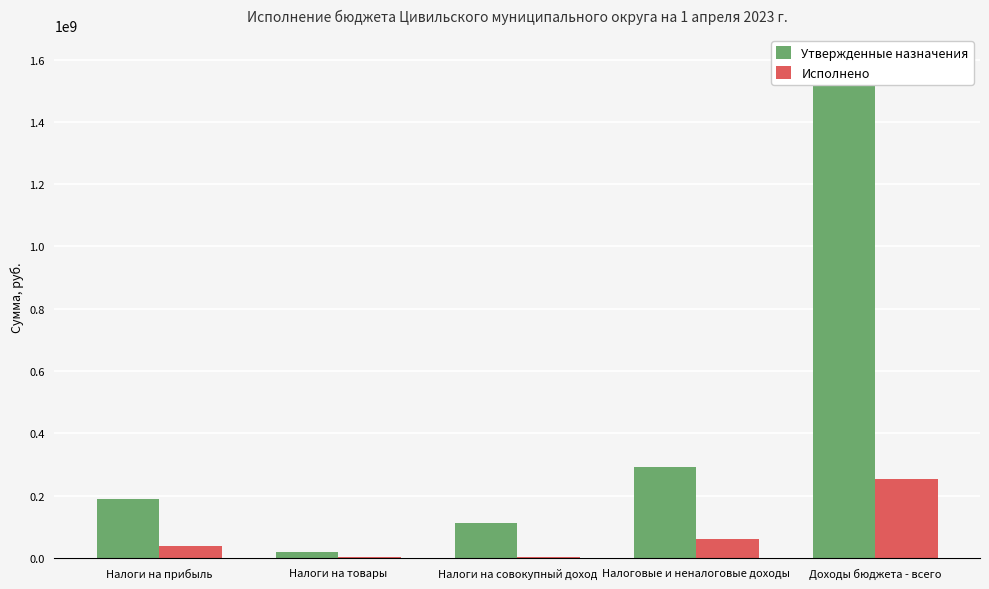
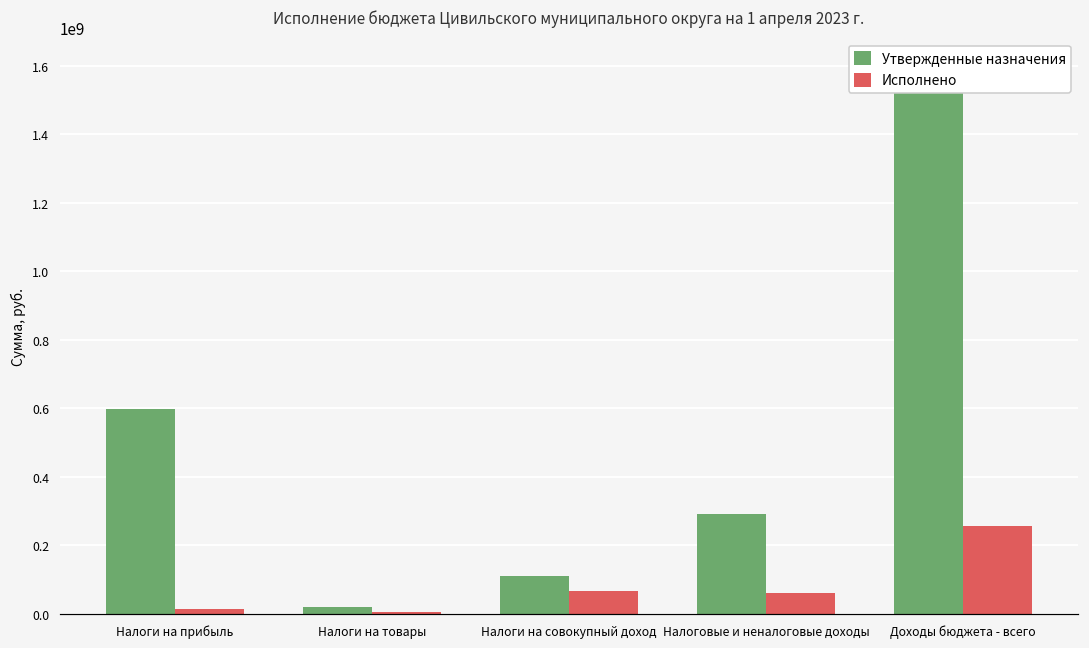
Утвержденные назначения, Налоги на прибыль: 190000000 -> 600000000
Исполнено, Налоги на прибыль: 40000000 -> 10000000
Исполнено, Налоги на совокупный доход: 0 -> 70000000
